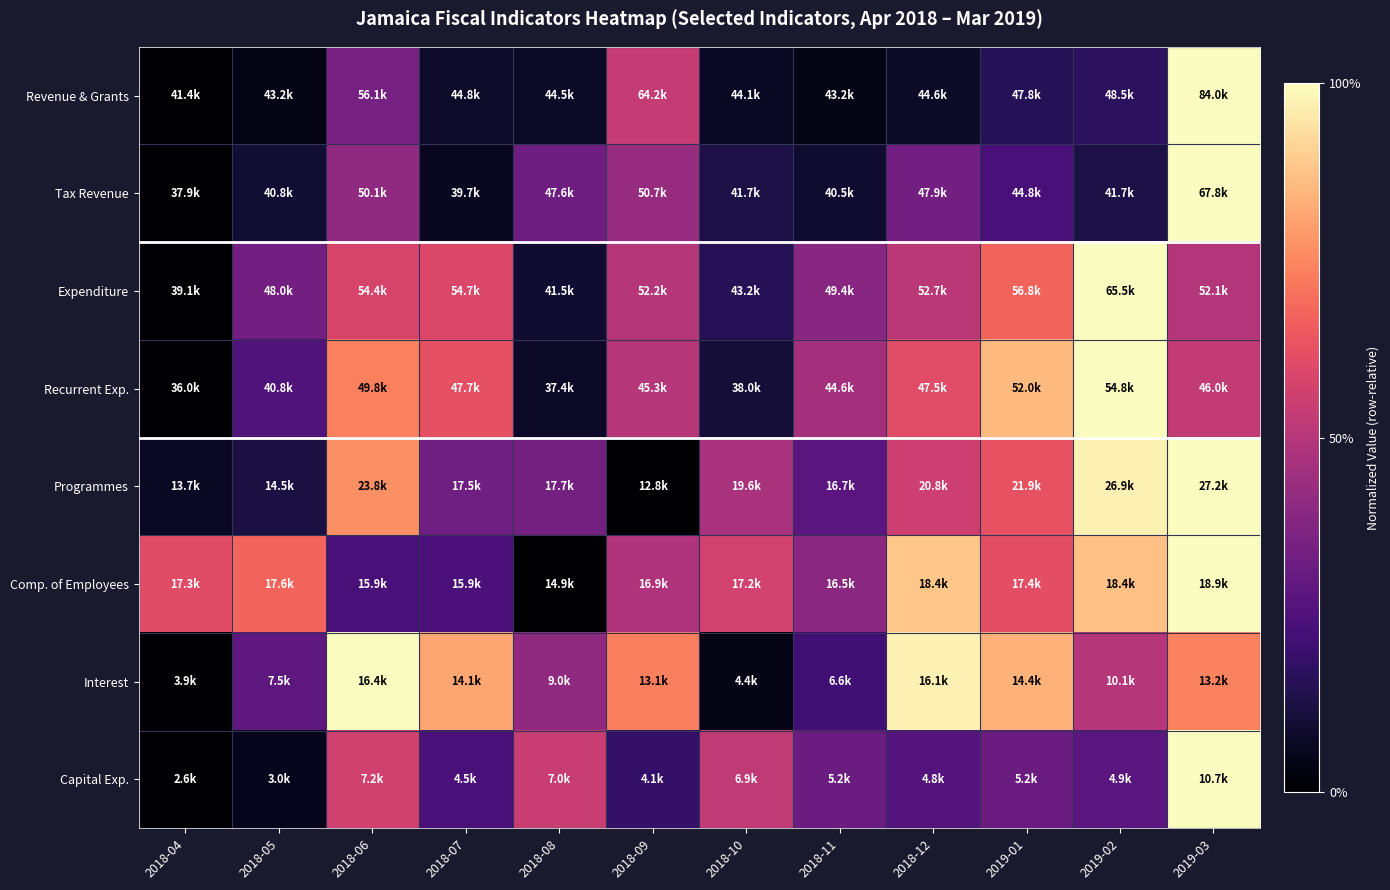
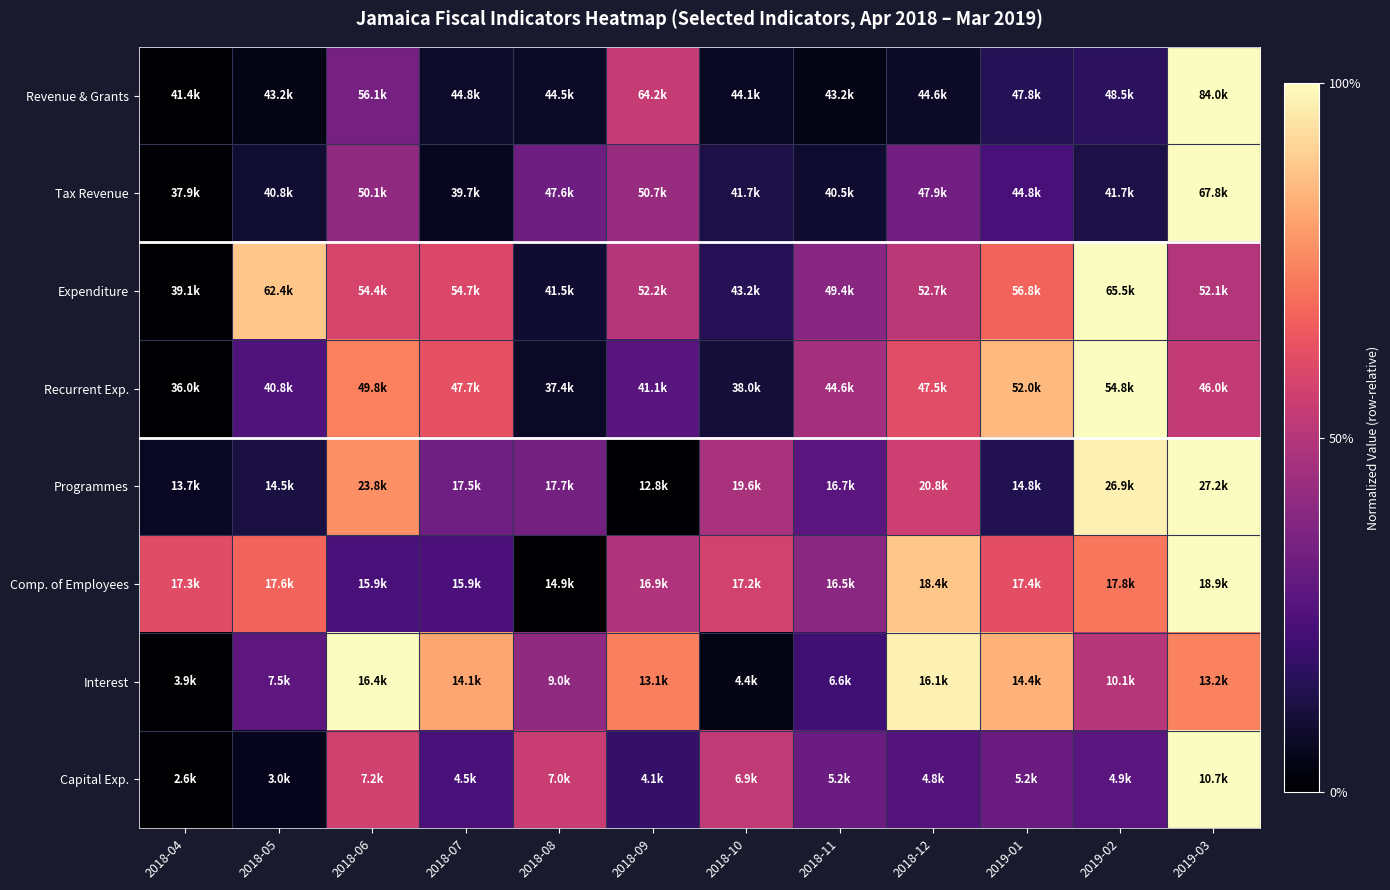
Expenditure, 2018-05: 48.0k -> 62.4k
Recurrent Exp., 2018-09: 45.3k -> 41.1k
Programmes, 2019-01: 21.9k -> 14.8k
Comp. of Employees, 2019-02: 18.4k -> 17.8k
